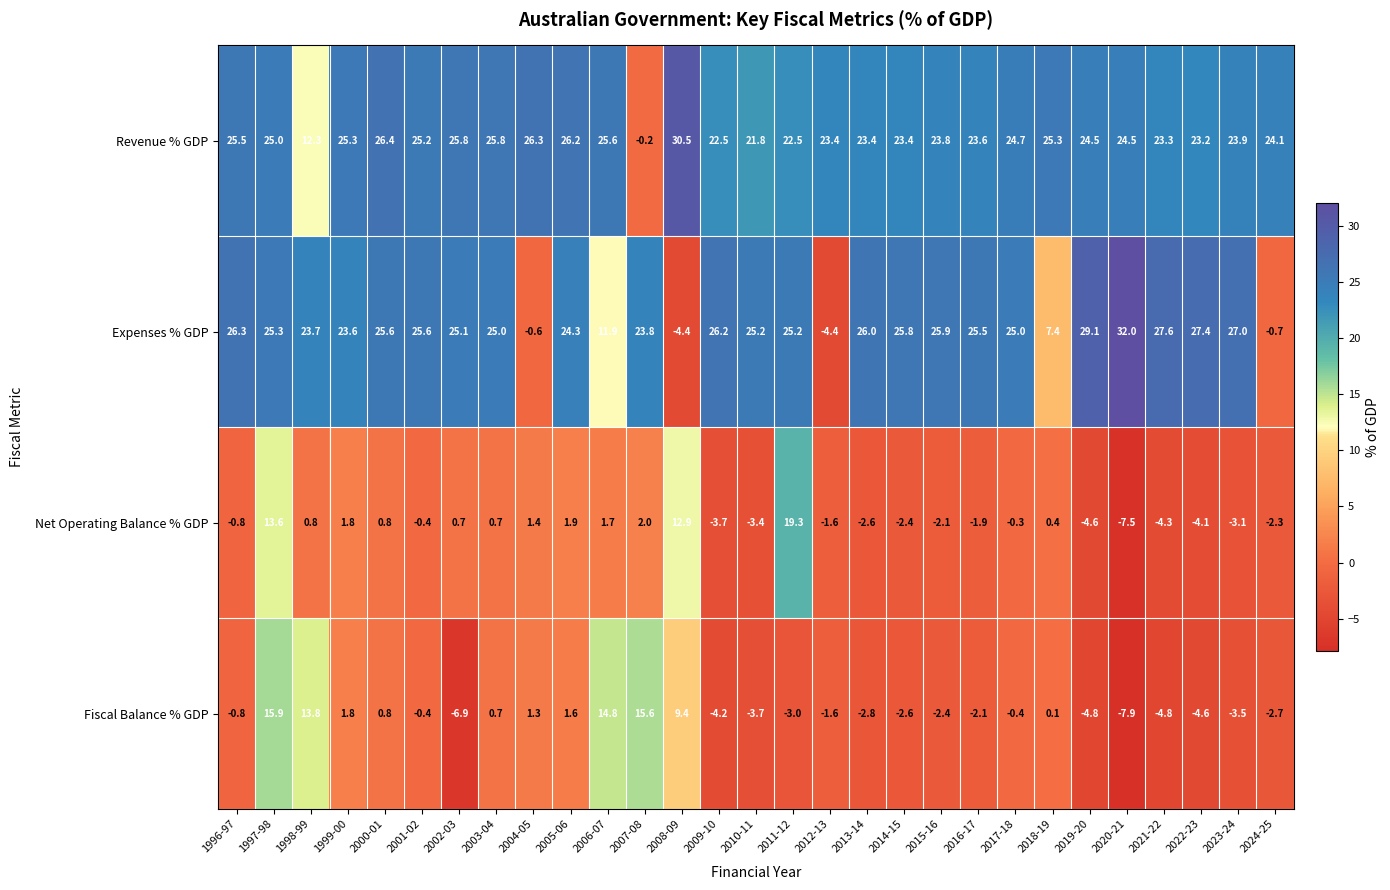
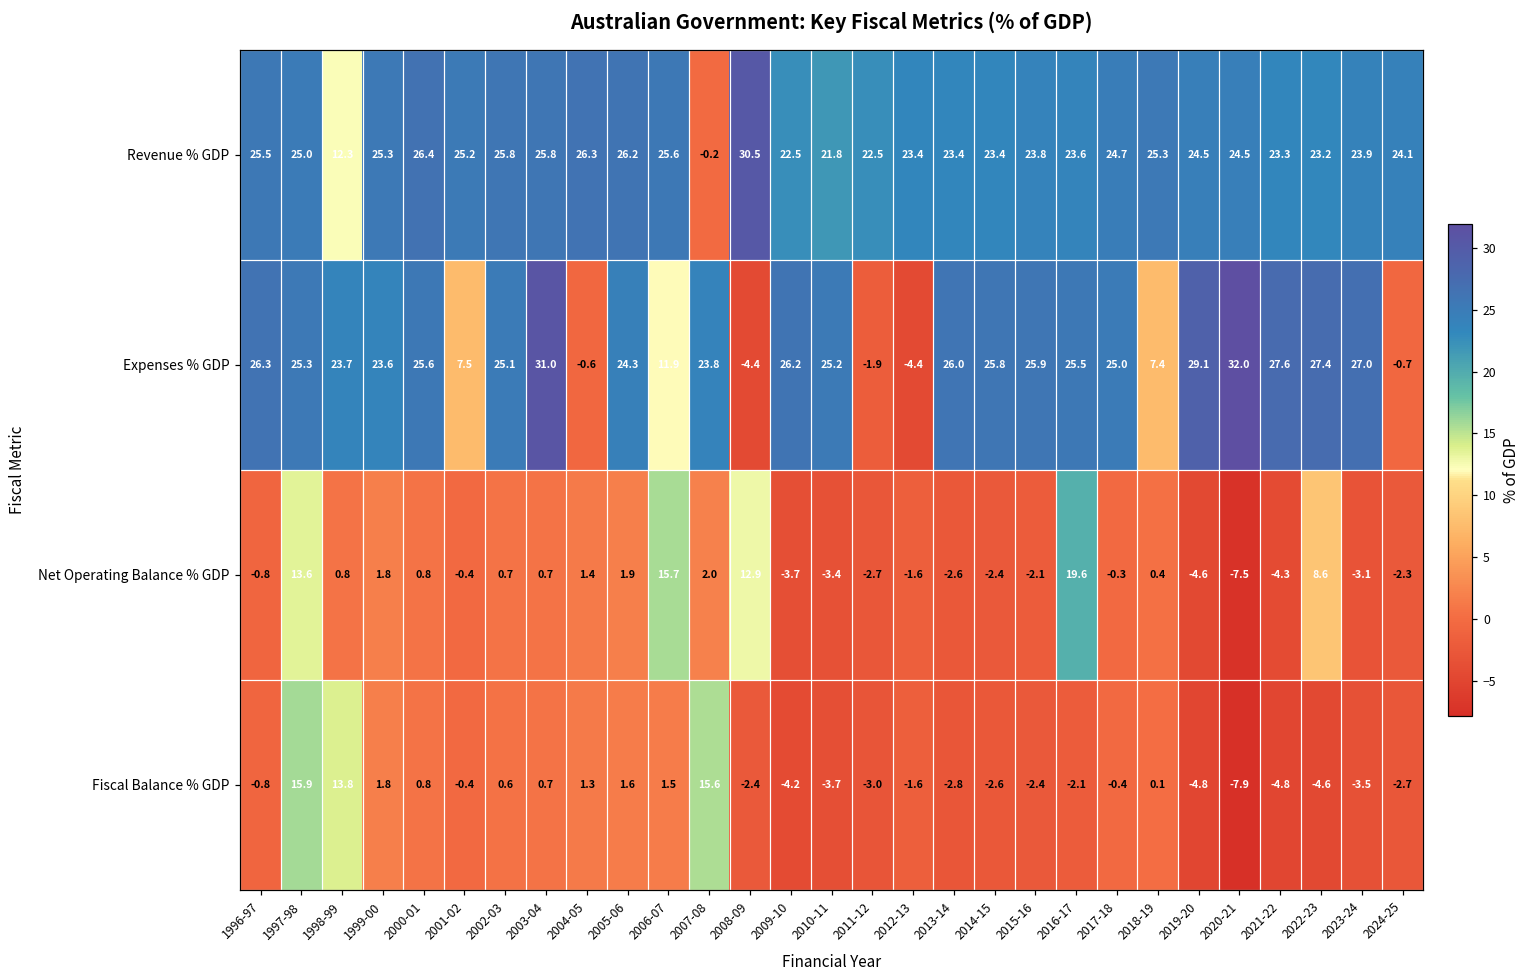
Expenses % GDP, 2001-02: 25.6 -> 7.5
Expenses % GDP, 2003-04: 25.0 -> 31.0
Expenses % GDP, 2011-12: 25.2 -> -1.9
Net Operating Balance % GDP, 2006-07: 1.7 -> 15.7
Net Operating Balance % GDP, 2011-12: 19.3 -> -2.7
Net Operating Balance % GDP, 2016-17: -1.9 -> 19.6
Net Operating Balance % GDP, 2022-23: -4.1 -> 8.6
Fiscal Balance % GDP, 2002-03: -6.9 -> 0.6
Fiscal Balance % GDP, 2006-07: 14.8 -> 1.5
Fiscal Balance % GDP, 2008-09: 9.4 -> -2.4
